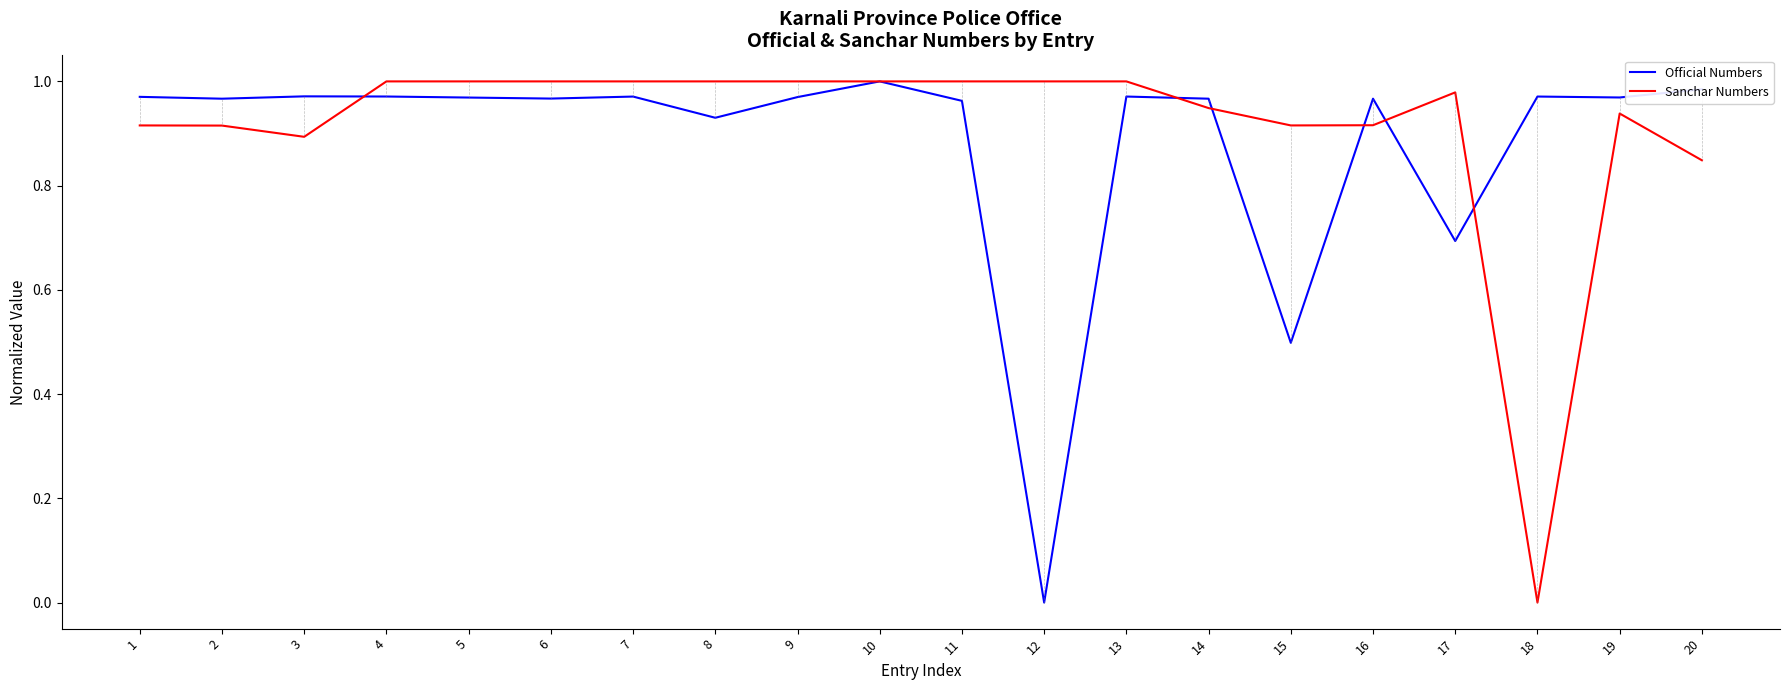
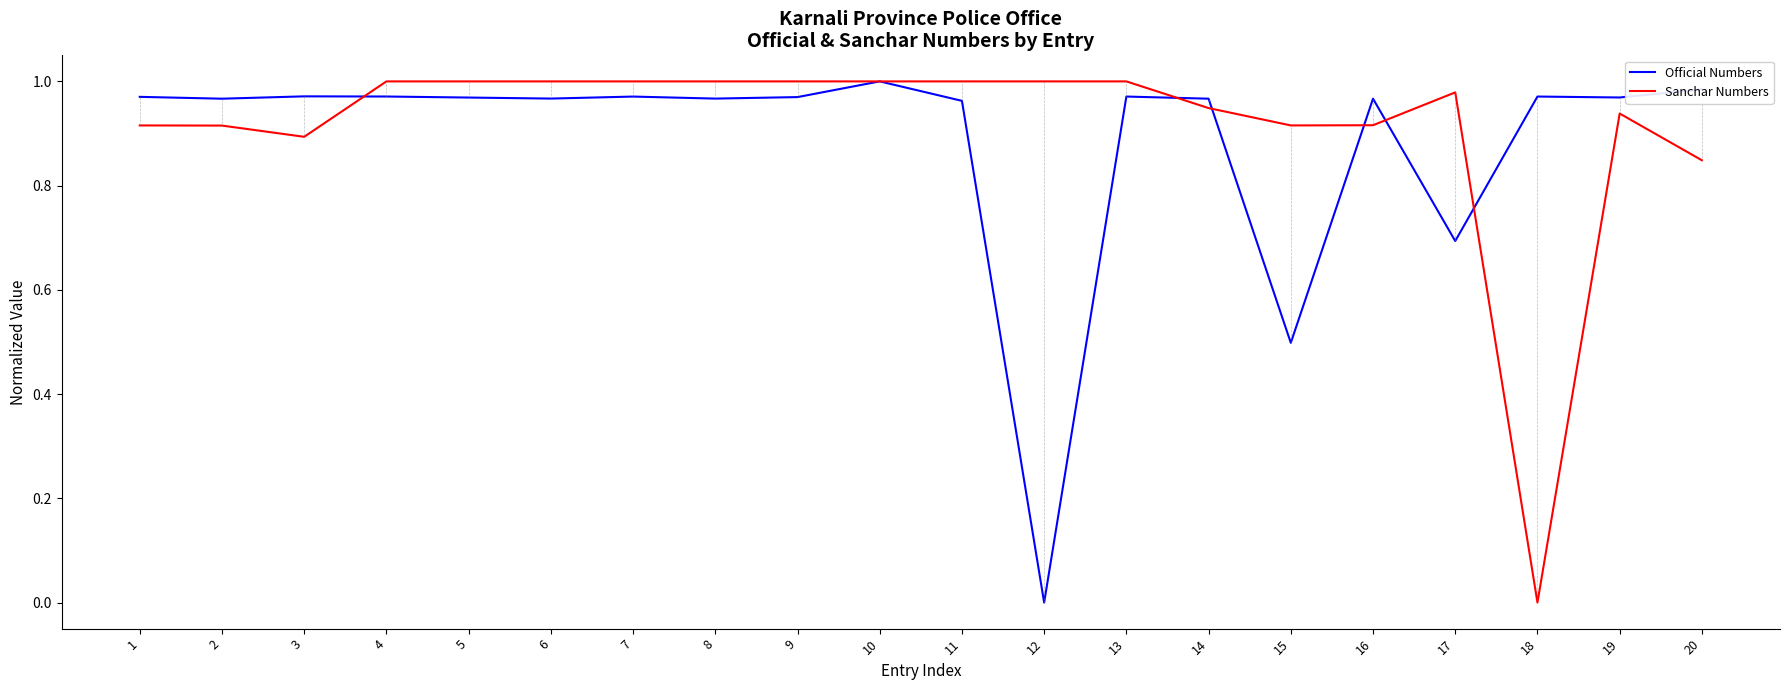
Official Numbers, 8: 0.93 -> 0.97
